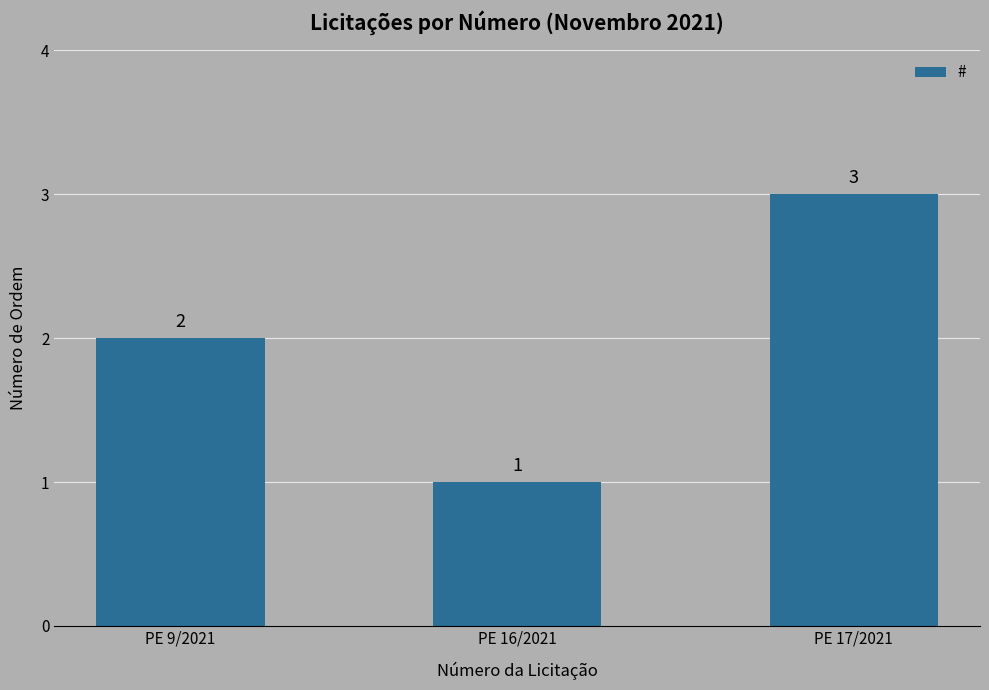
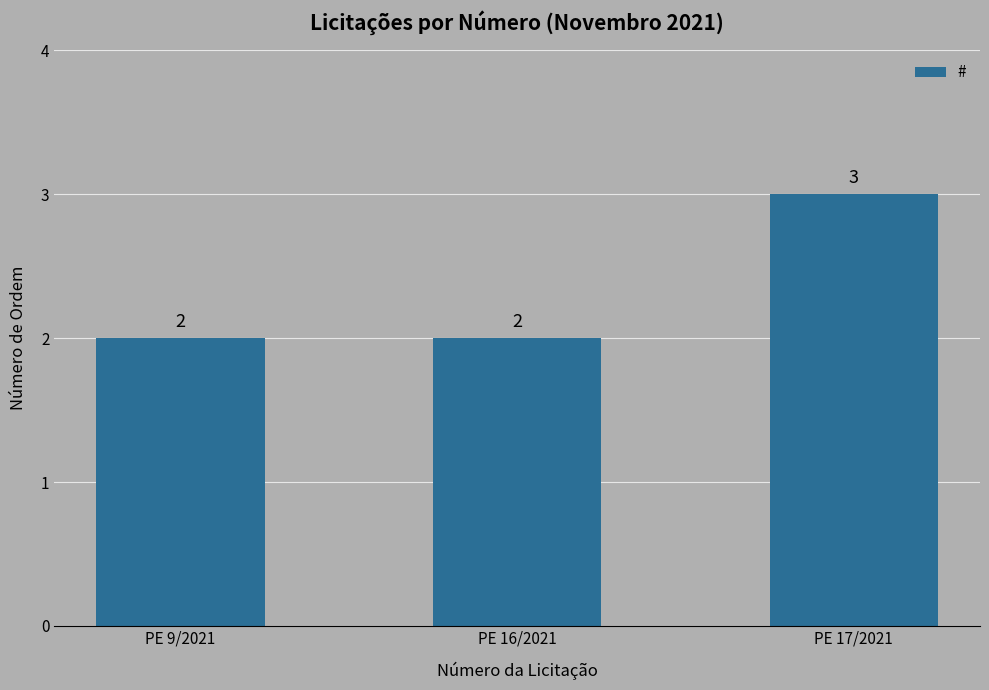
PE 16/2021: 1 -> 2
